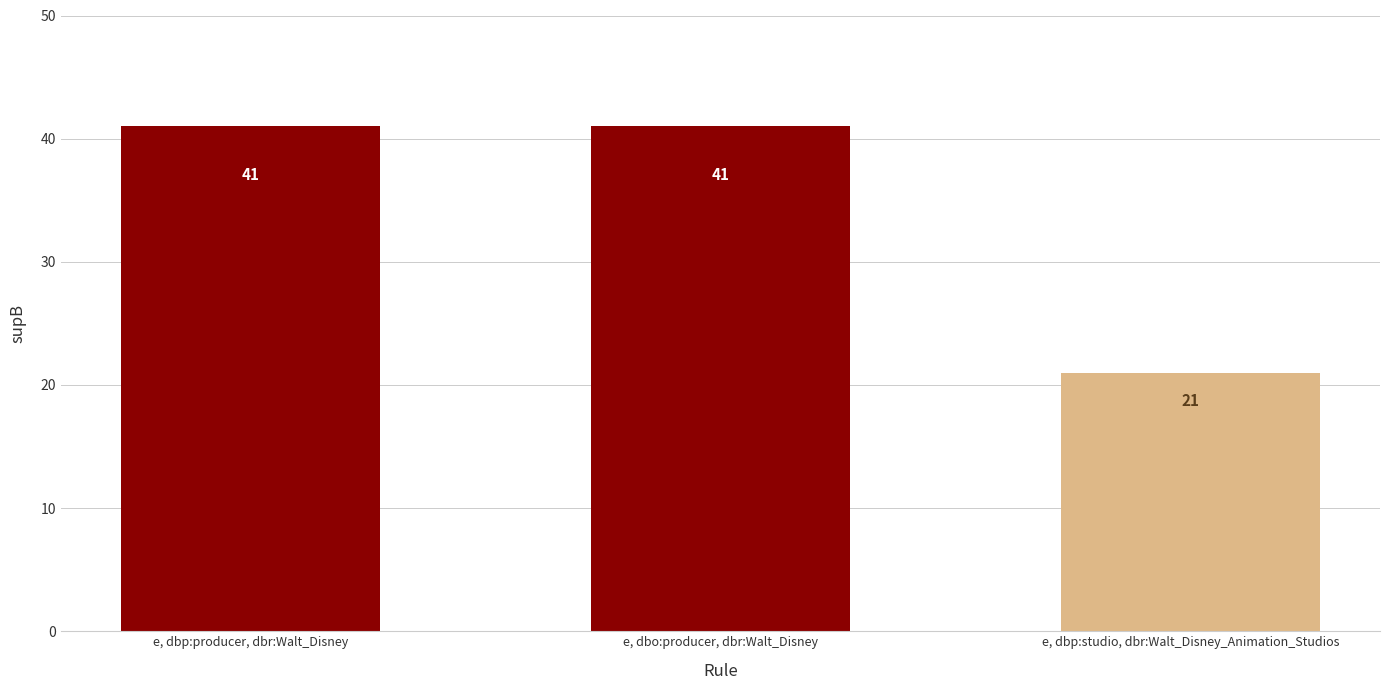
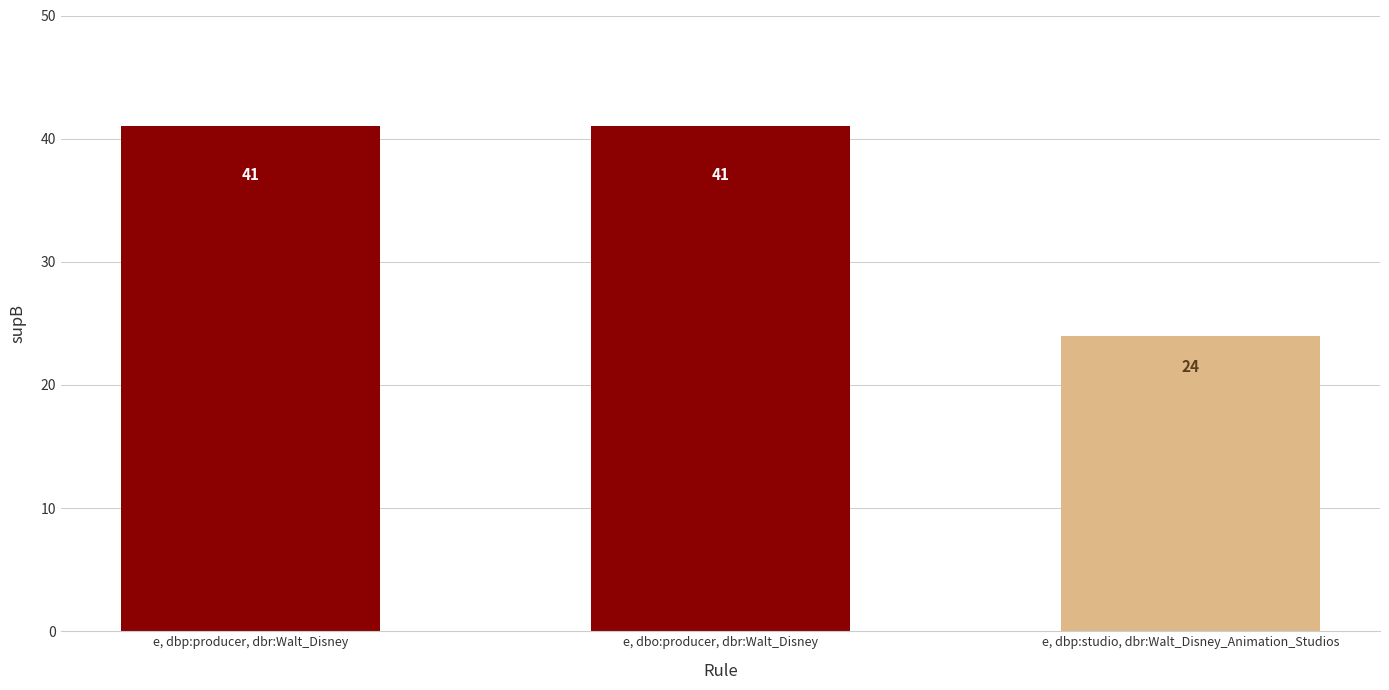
e, dbp:studio, dbr:Walt_Disney_Animation_Studios: 21 -> 24
